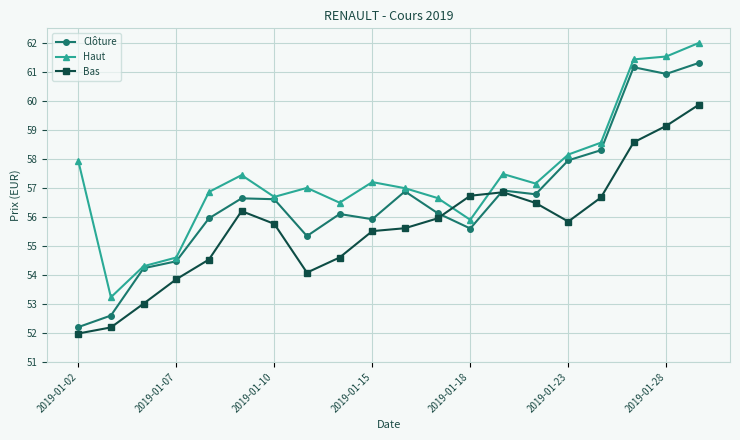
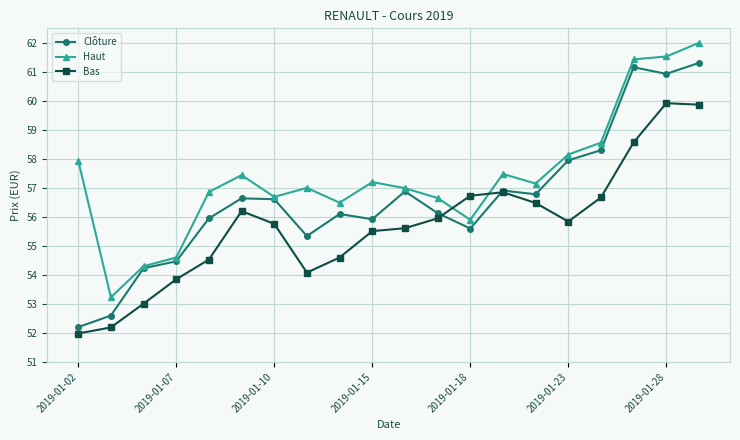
Bas, 2019-01-28: 59.1 -> 59.9
